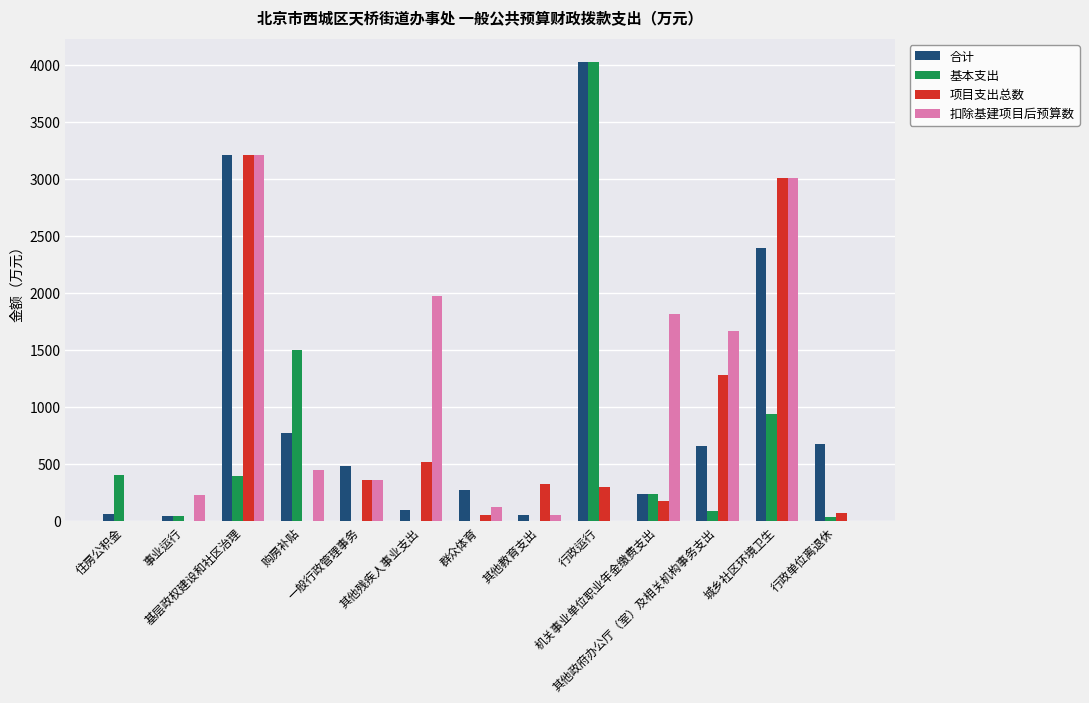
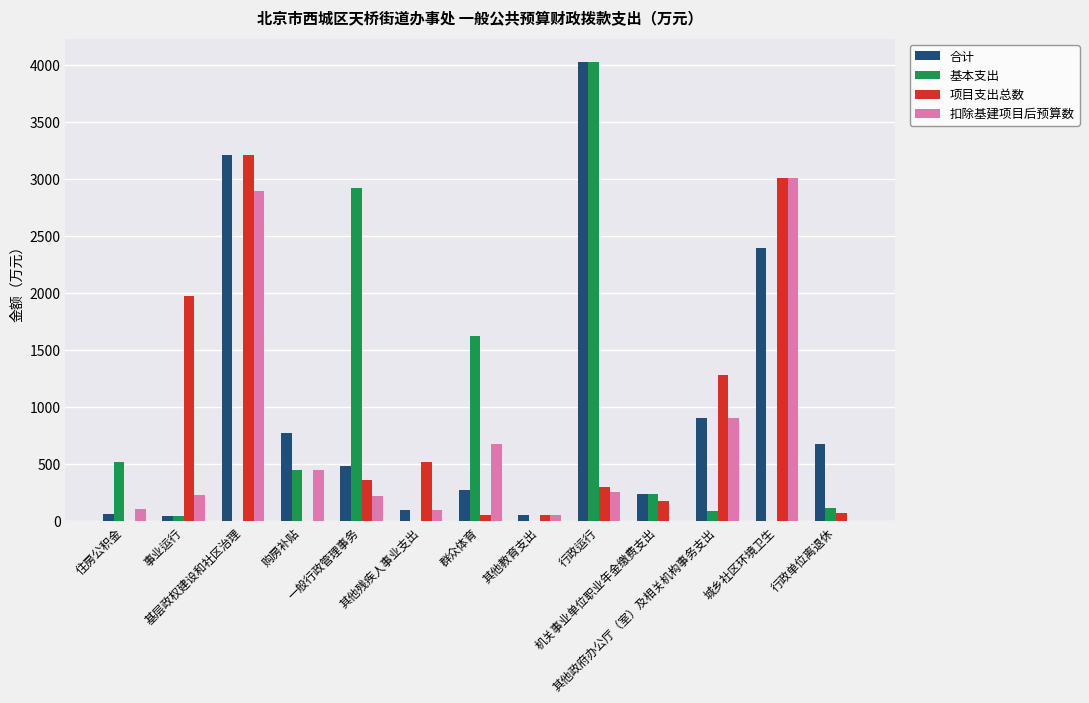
基本支出, 住房公积金: 400 -> 520
扣除基建项目后预算数, 住房公积金: 0 -> 110
项目支出总数, 事业运行: 0 -> 1970
基本支出, 基层政权建设和社区治理: 390 -> 0
扣除基建项目后预算数, 基层政权建设和社区治理: 3210 -> 2890
基本支出, 购房补贴: 1500 -> 450
基本支出, 一般行政管理事务: 0 -> 2920
扣除基建项目后预算数, 一般行政管理事务: 360 -> 220
扣除基建项目后预算数, 其他残疾人事业支出: 1970 -> 100
基本支出, 群众体育: 0 -> 1620
扣除基建项目后预算数, 群众体育: 130 -> 680
项目支出总数, 其他教育支出: 320 -> 50
扣除基建项目后预算数, 行政运行: 0 -> 250
扣除基建项目后预算数, 机关事业单位职业年金缴费支出: 1820 -> 0
合计, 其他政府办公厅（室）及相关机构事务支出: 660 -> 910
扣除基建项目后预算数, 其他政府办公厅（室）及相关机构事务支出: 1660 -> 910
基本支出, 城乡社区环境卫生: 940 -> 0
基本支出, 行政单位离退休: 40 -> 120
